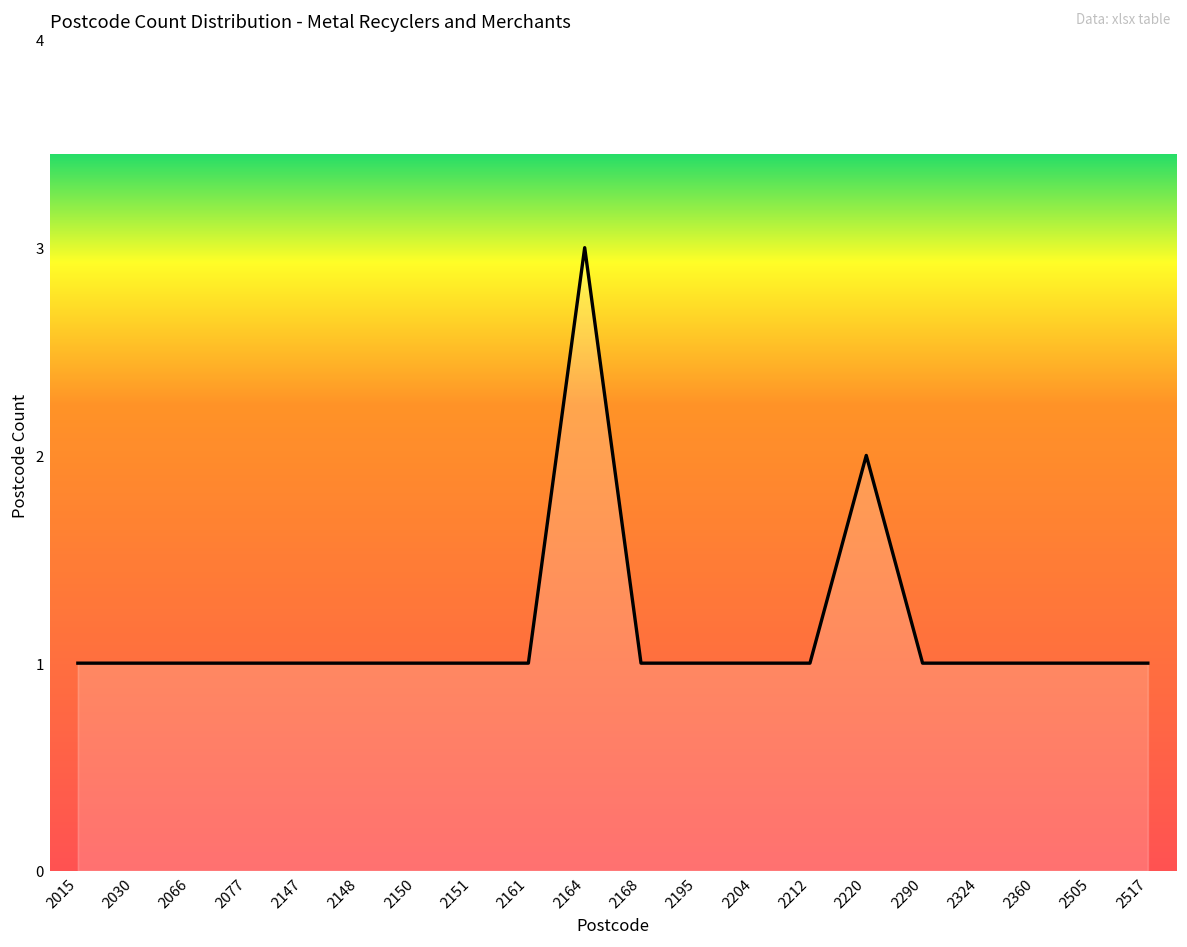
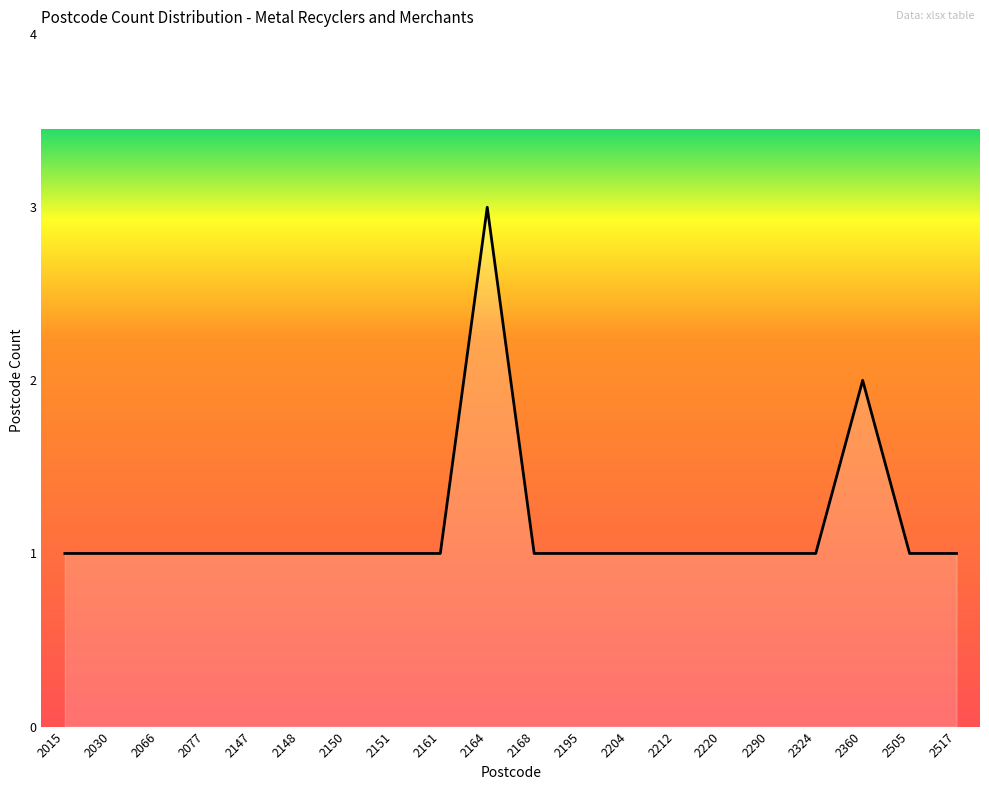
2220: 2 -> 1
2360: 1 -> 2
